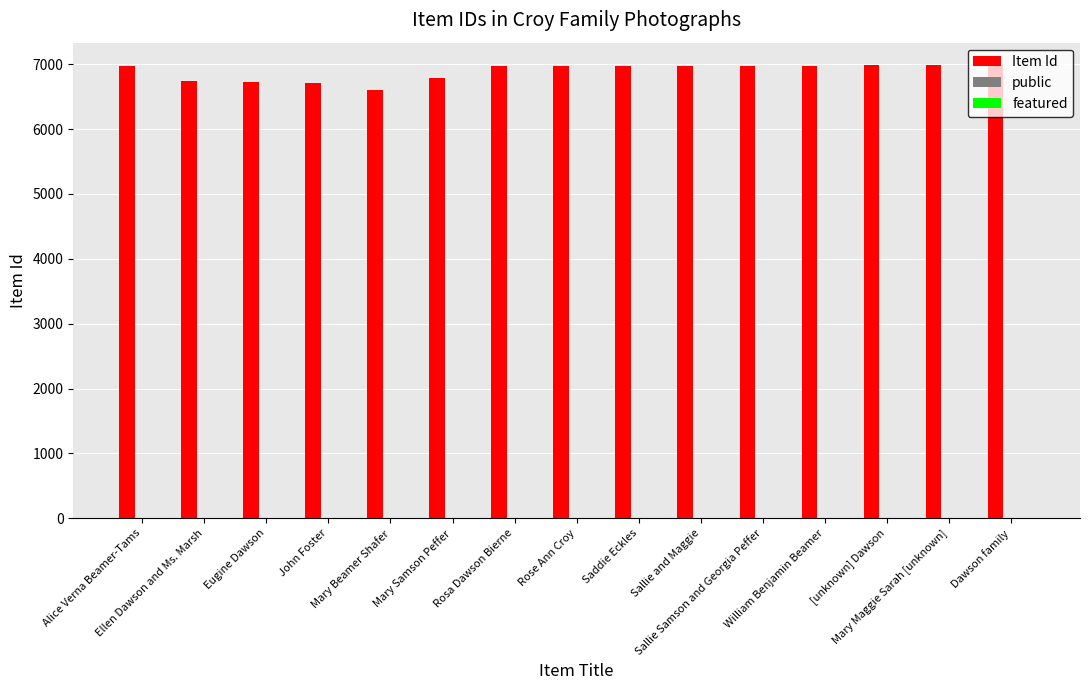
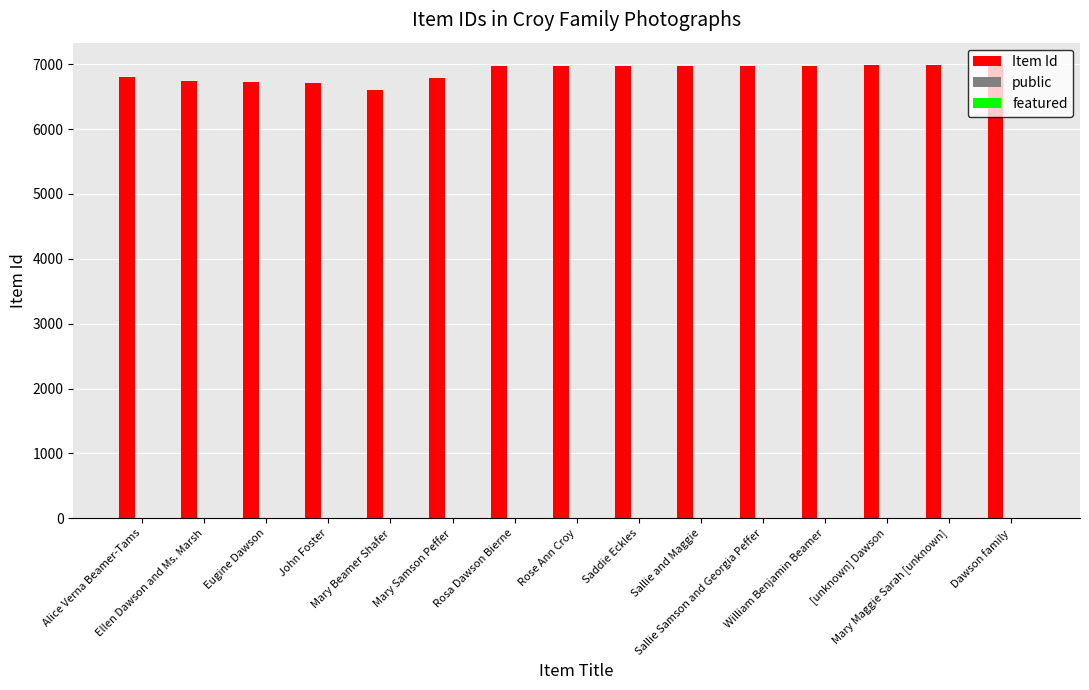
Item Id, Alice Verna Beamer-Tams: 7000 -> 6800
